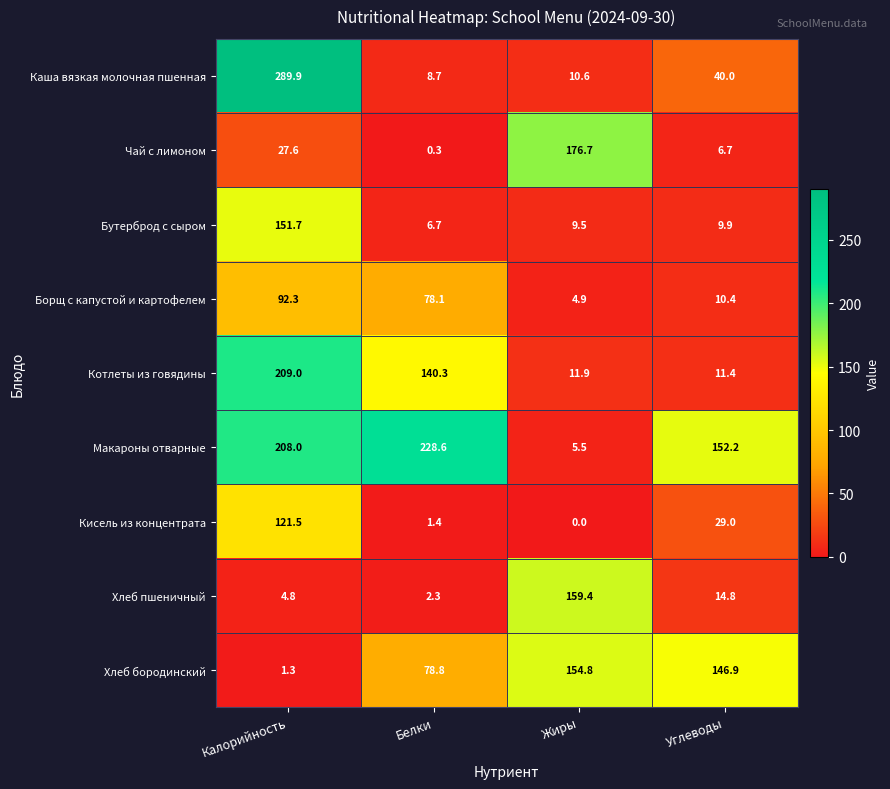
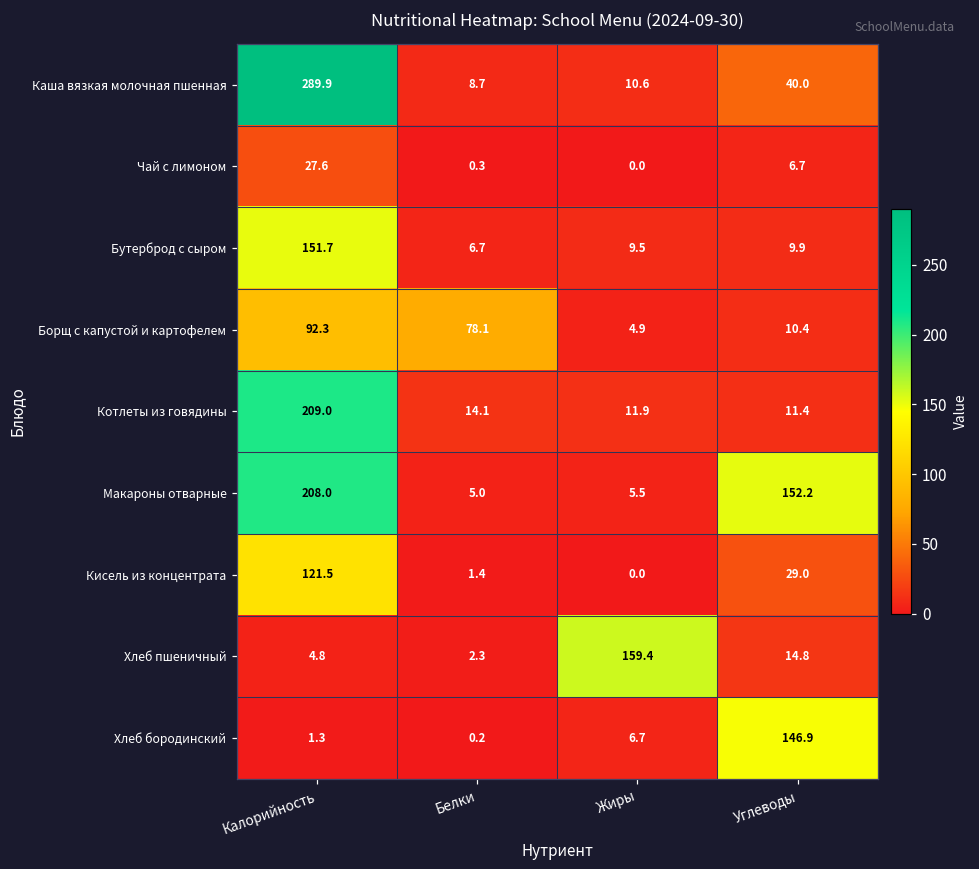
Чай с лимоном, Жиры: 176.7 -> 0.0
Котлеты из говядины, Белки: 140.3 -> 14.1
Макароны отварные, Белки: 228.6 -> 5.0
Хлеб бородинский, Белки: 78.8 -> 0.2
Хлеб бородинский, Жиры: 154.8 -> 6.7
